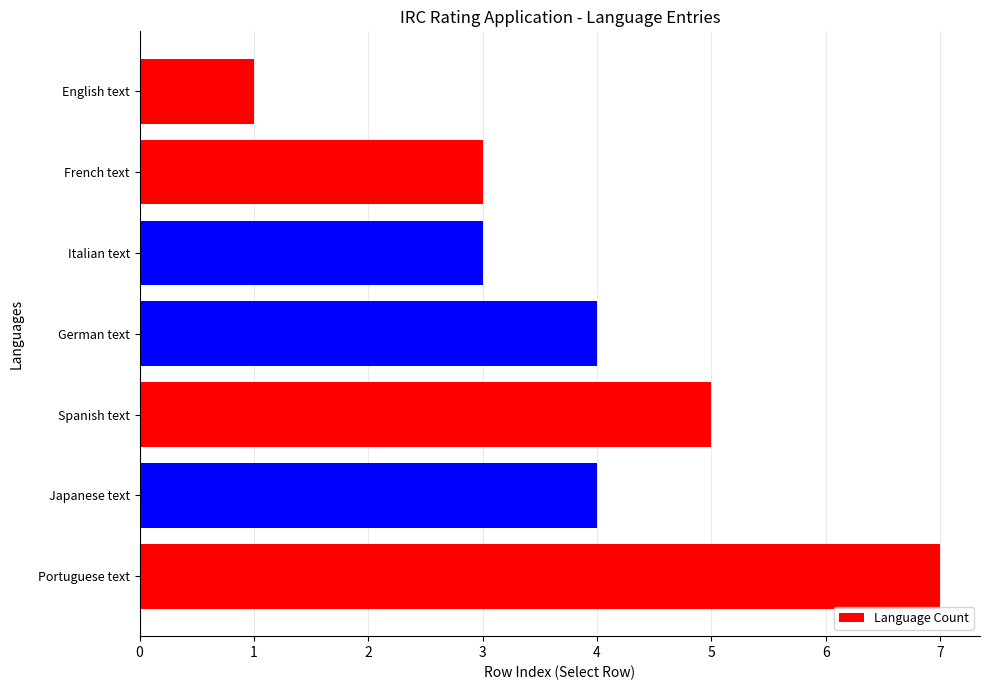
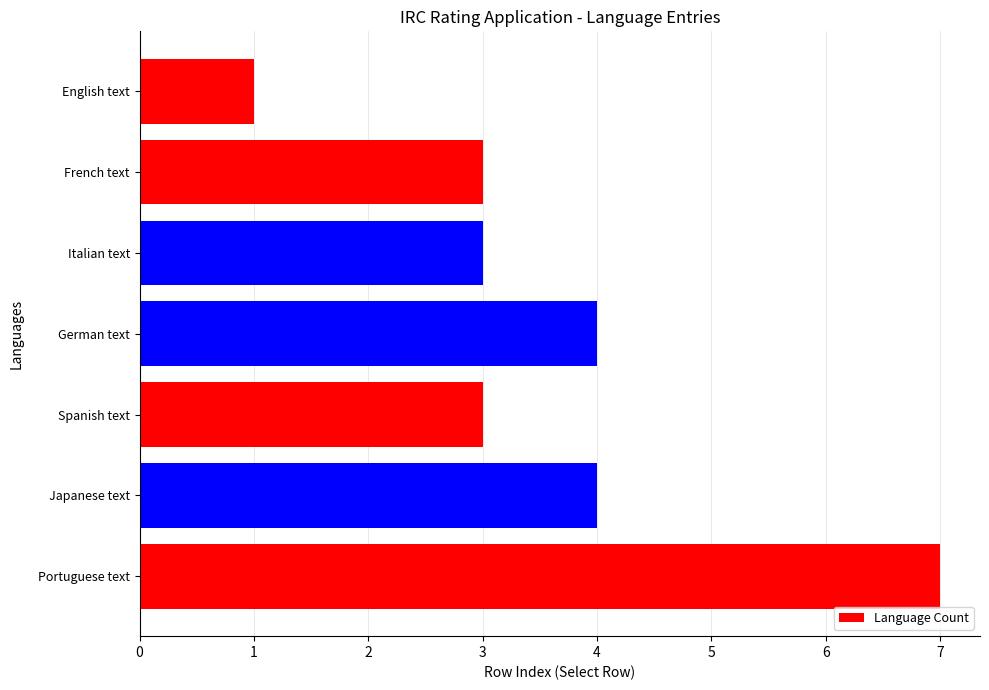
Spanish text: 5 -> 3
